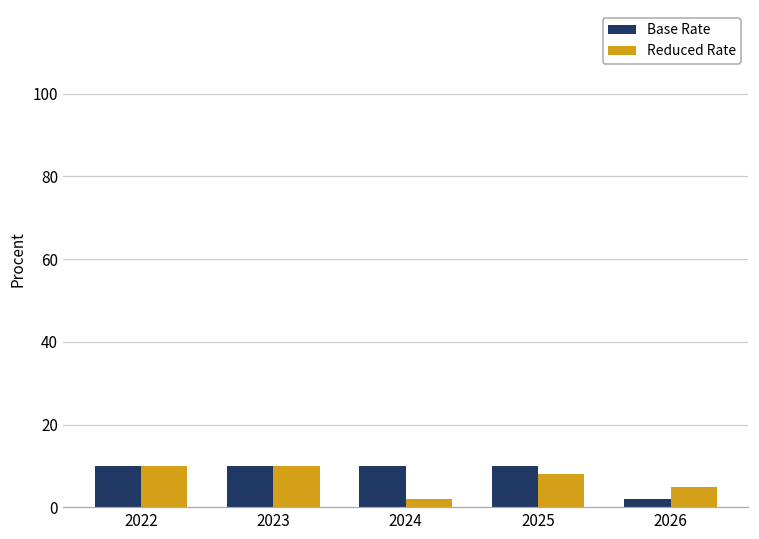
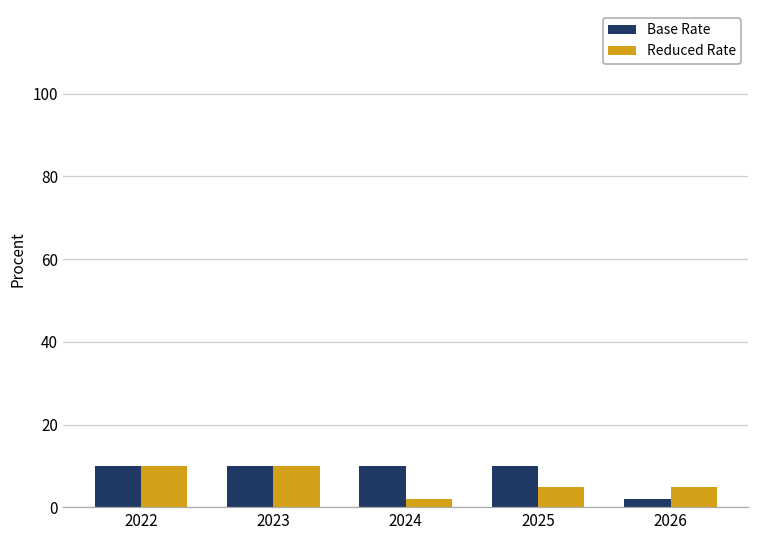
Reduced Rate, 2025: 8 -> 5
